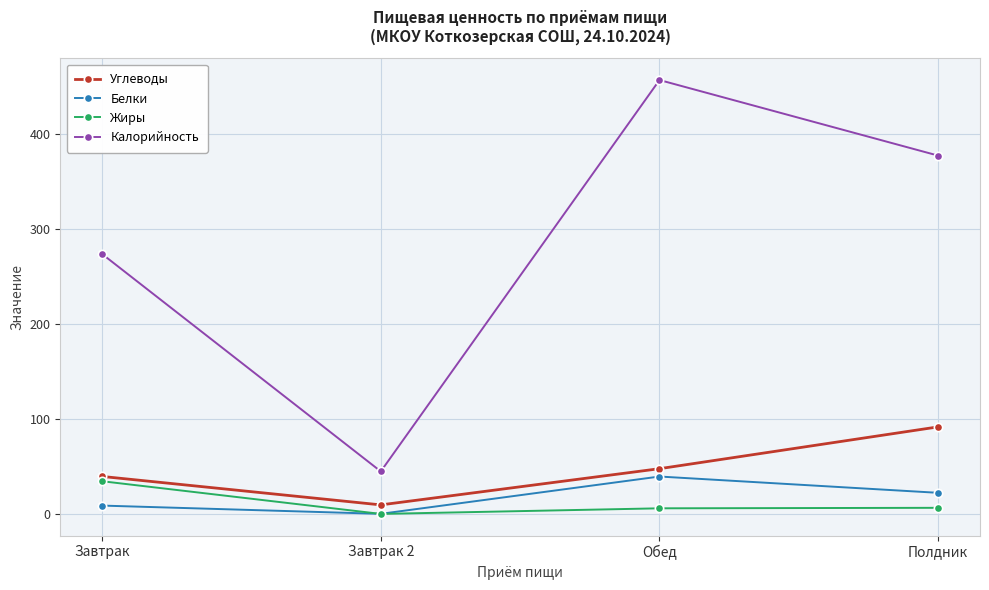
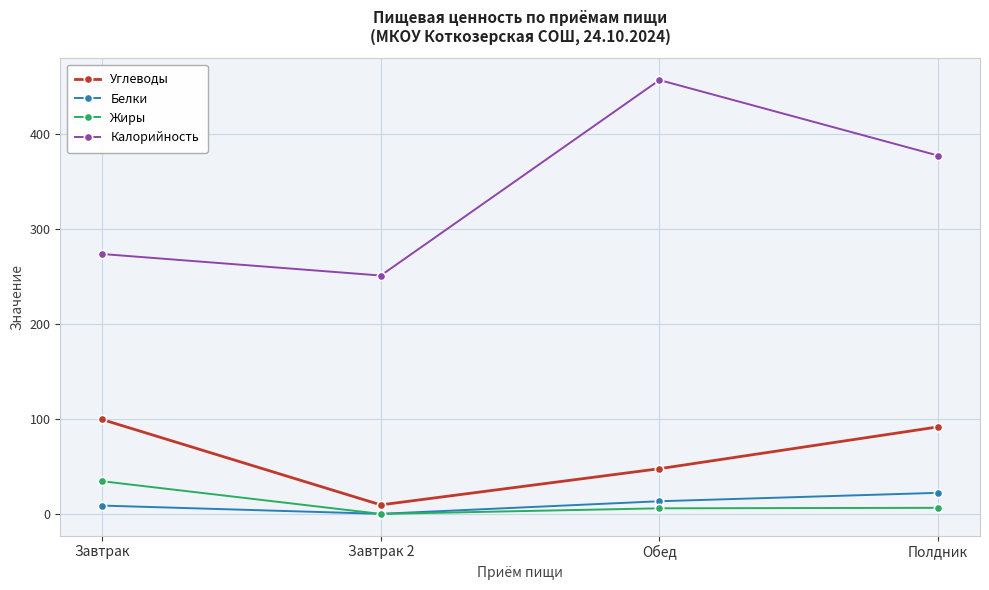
Углеводы, Завтрак: 40 -> 100
Калорийность, Завтрак 2: 50 -> 250
Белки, Обед: 40 -> 10
